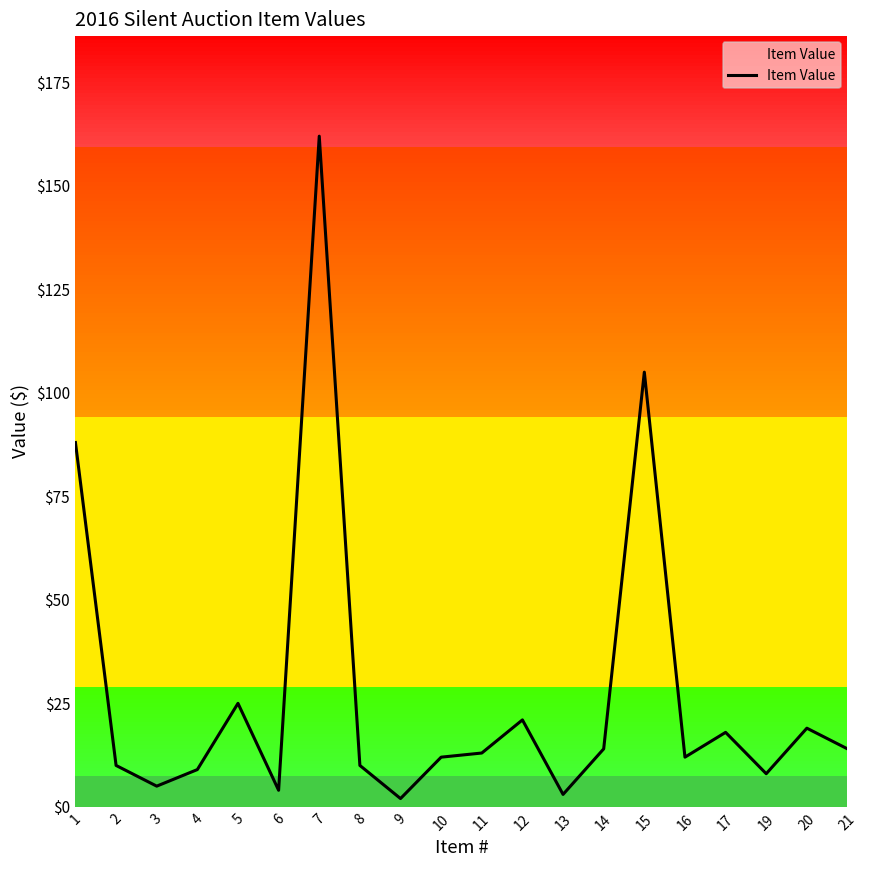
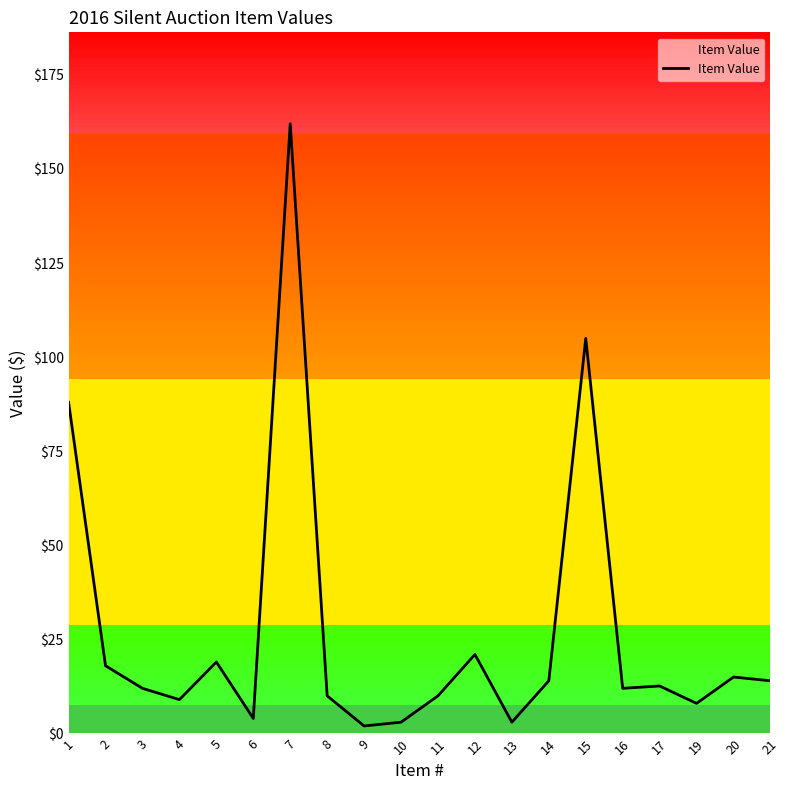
Item Value, 2: $10 -> $18
Item Value, 3: $5 -> $12
Item Value, 5: $25 -> $19
Item Value, 10: $12 -> $3
Item Value, 11: $13 -> $10
Item Value, 17: $18 -> $13
Item Value, 20: $19 -> $15
